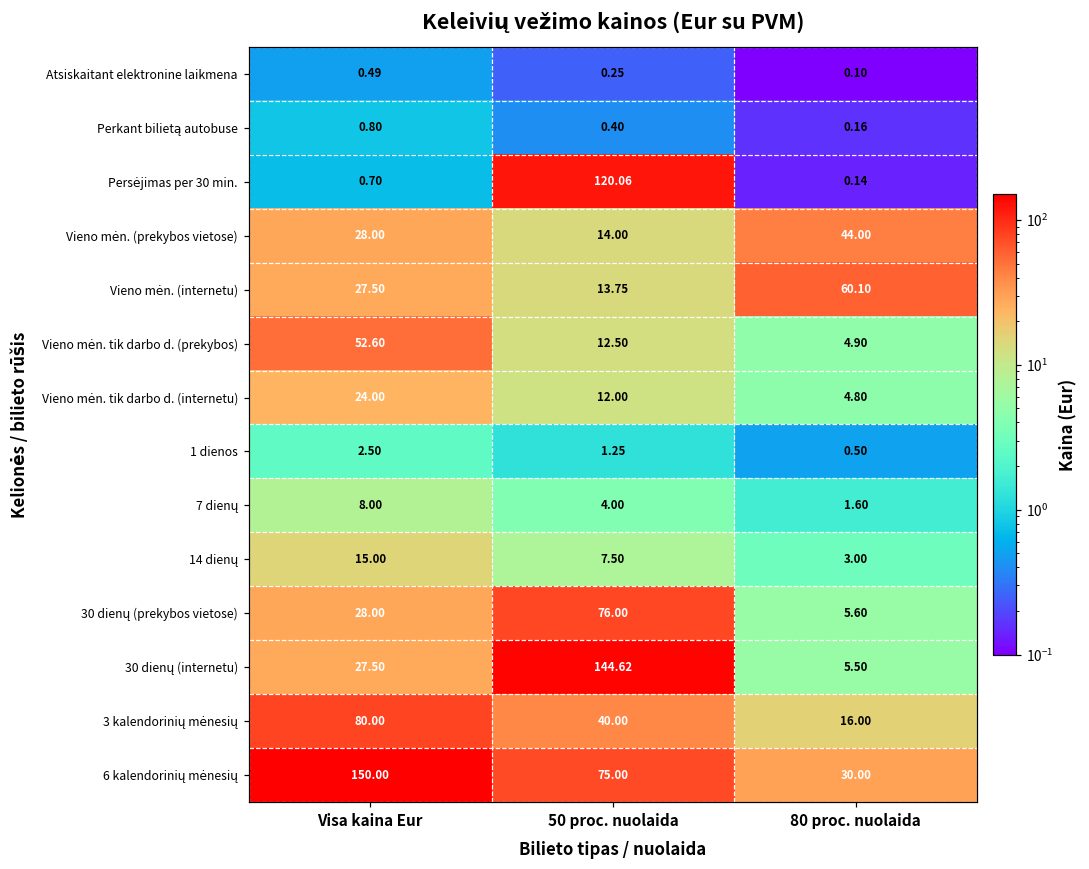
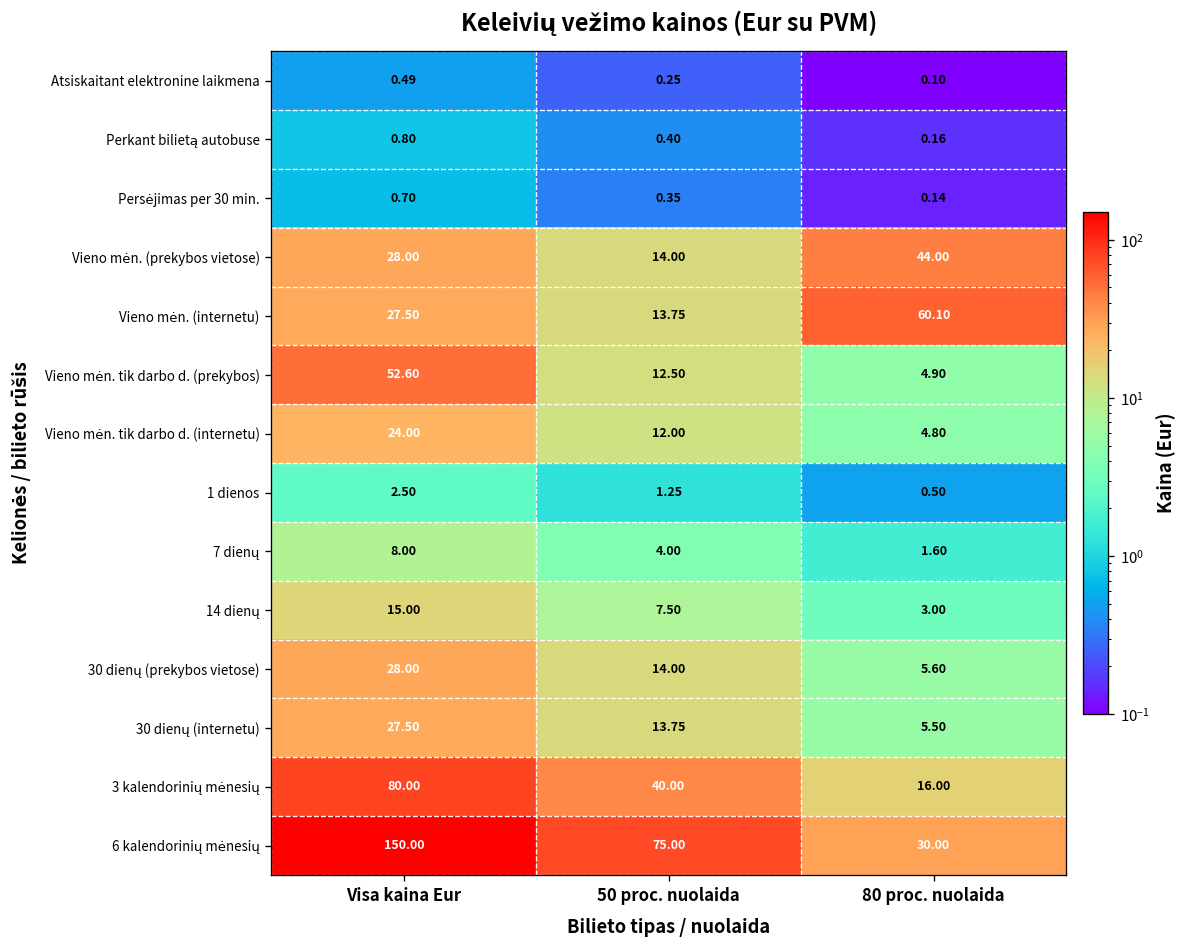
Persėjimas per 30 min., 50 proc. nuolaida: 120.06 -> 0.35
30 dienų (prekybos vietose), 50 proc. nuolaida: 76.00 -> 14.00
30 dienų (internetu), 50 proc. nuolaida: 144.62 -> 13.75
